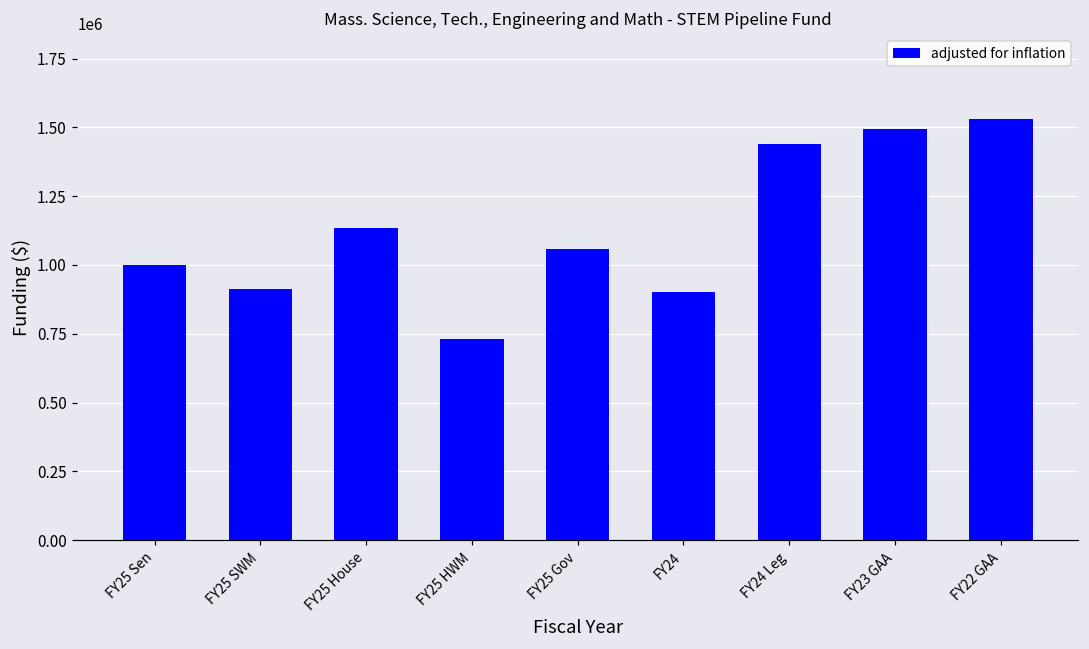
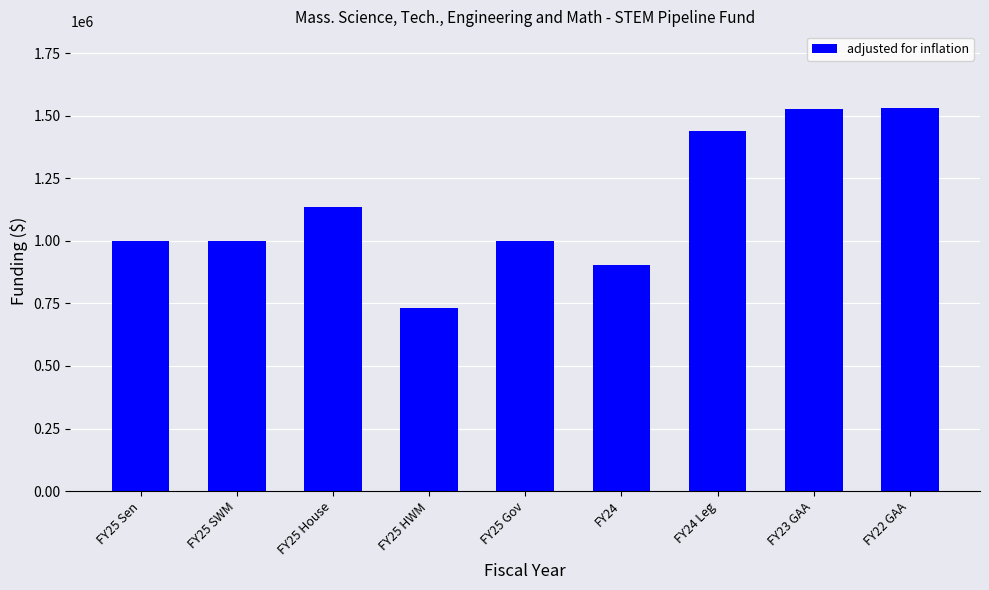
FY25 SWM: 910000 -> 1000000
FY25 Gov: 1060000 -> 1000000
FY23 GAA: 1490000 -> 1530000
